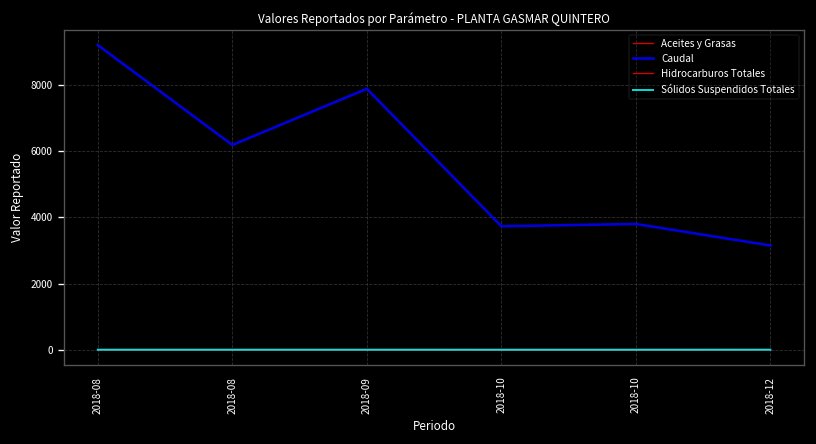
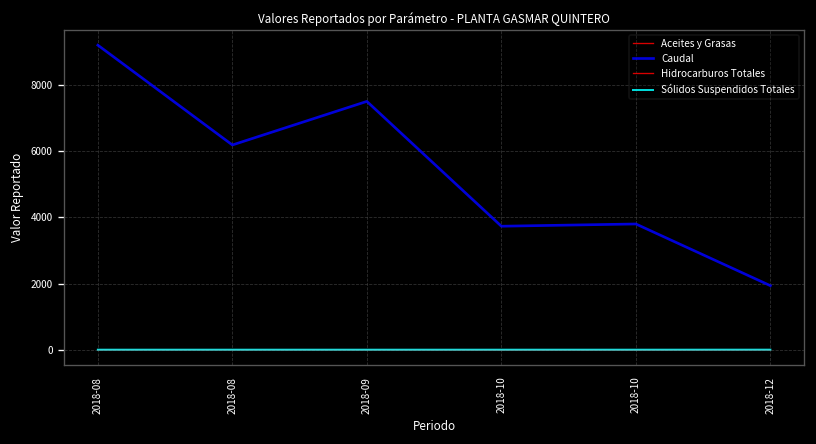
Caudal, 2018-09: 7900 -> 7500
Caudal, 2018-12: 3200 -> 1900
